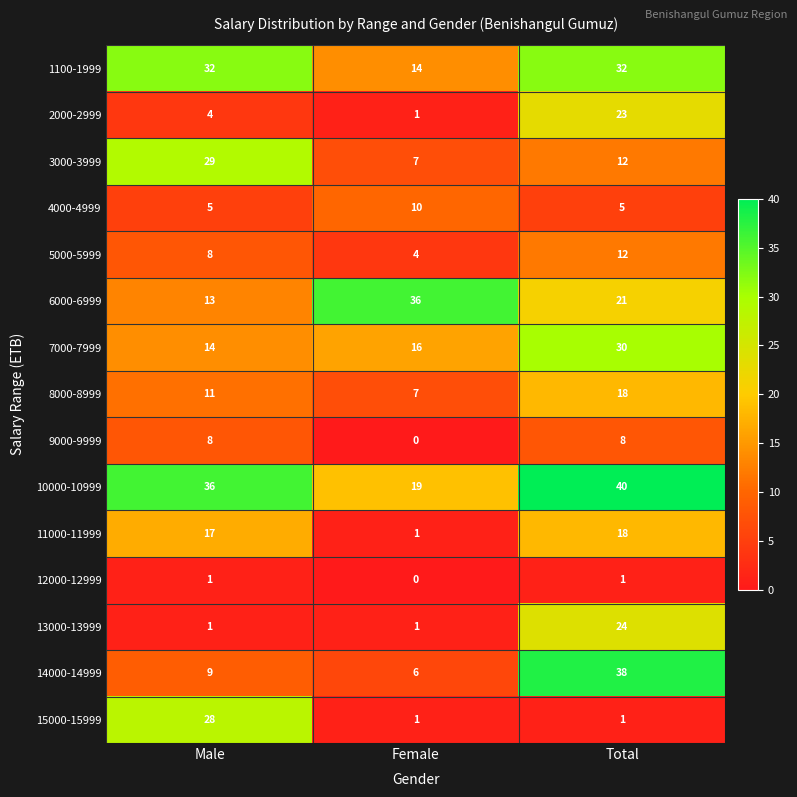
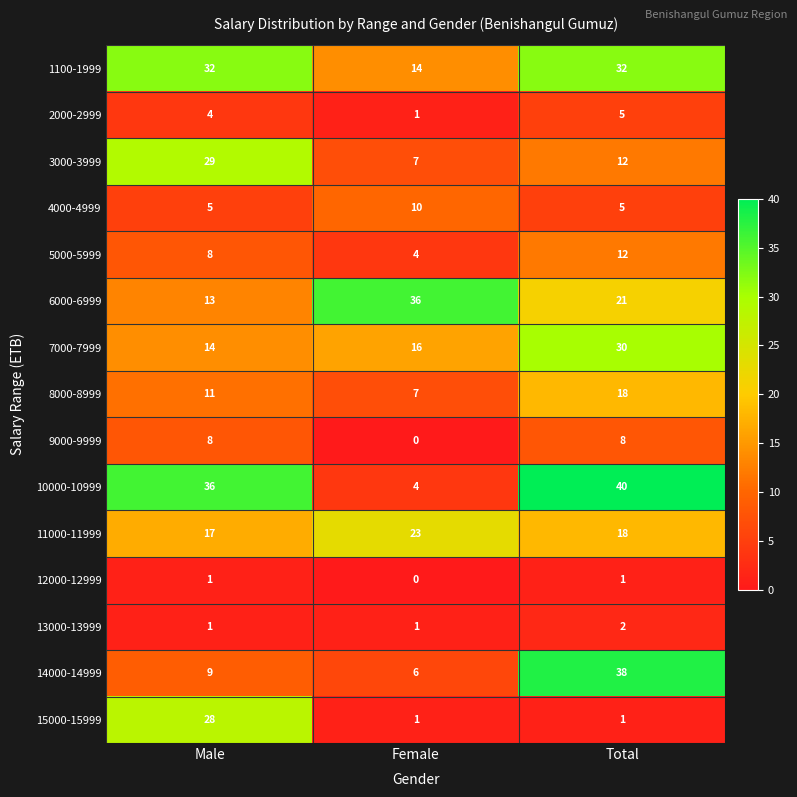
2000-2999, Total: 23 -> 5
10000-10999, Female: 19 -> 4
11000-11999, Female: 1 -> 23
13000-13999, Total: 24 -> 2
